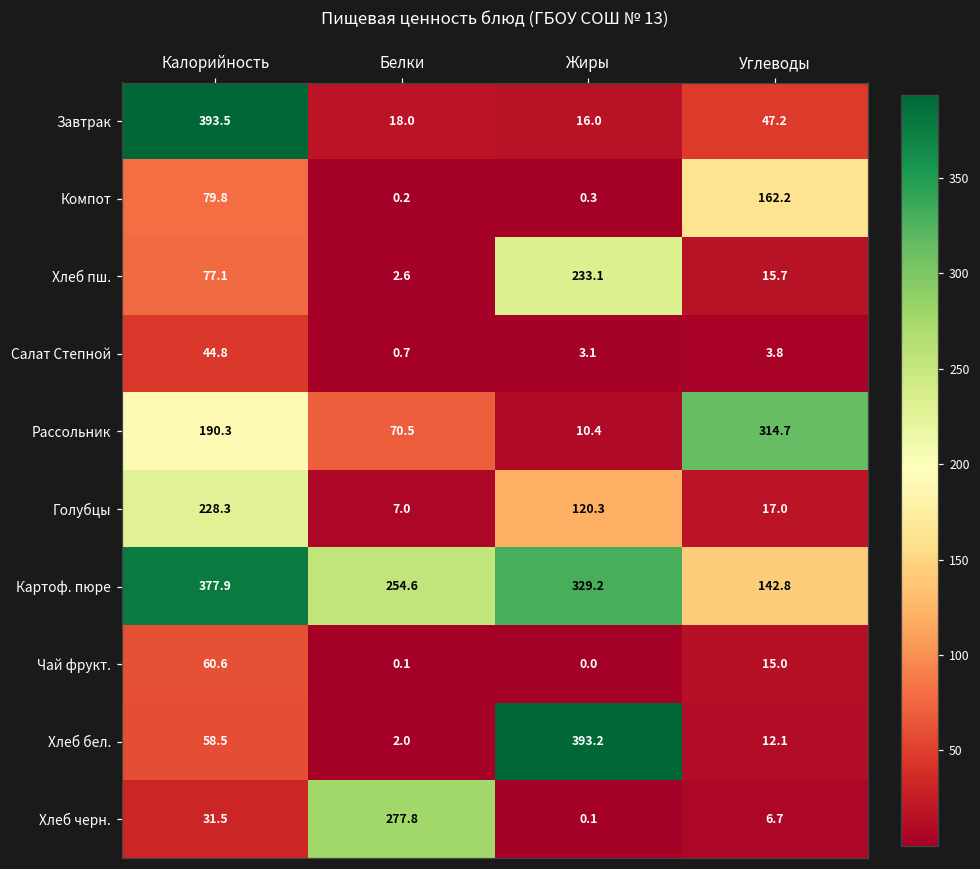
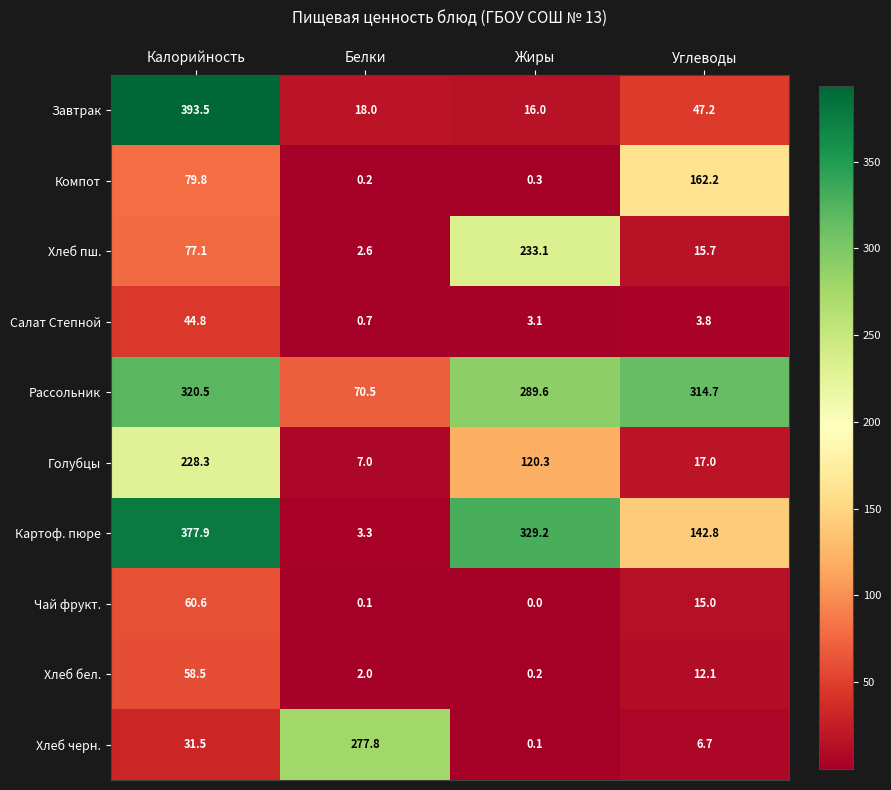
Рассольник, Калорийность: 190.3 -> 320.5
Рассольник, Жиры: 10.4 -> 289.6
Картоф. пюре, Белки: 254.6 -> 3.3
Хлеб бел., Жиры: 393.2 -> 0.2
